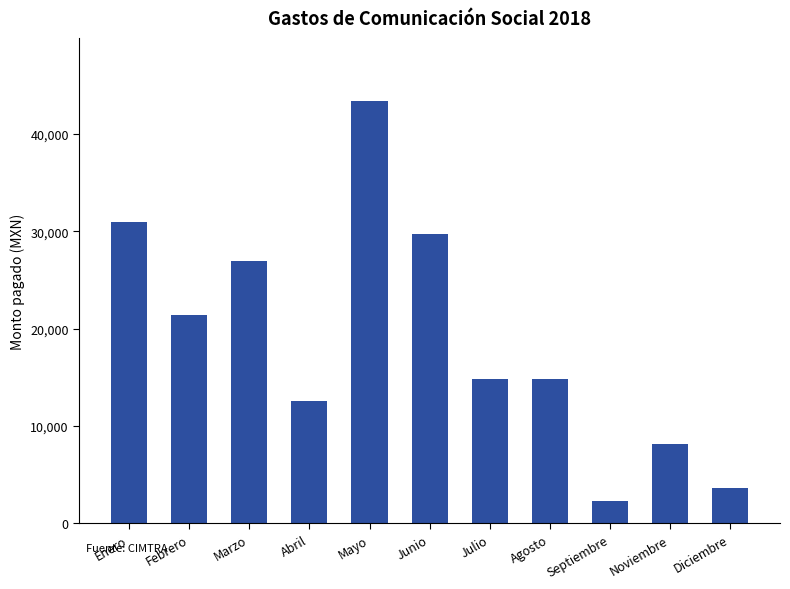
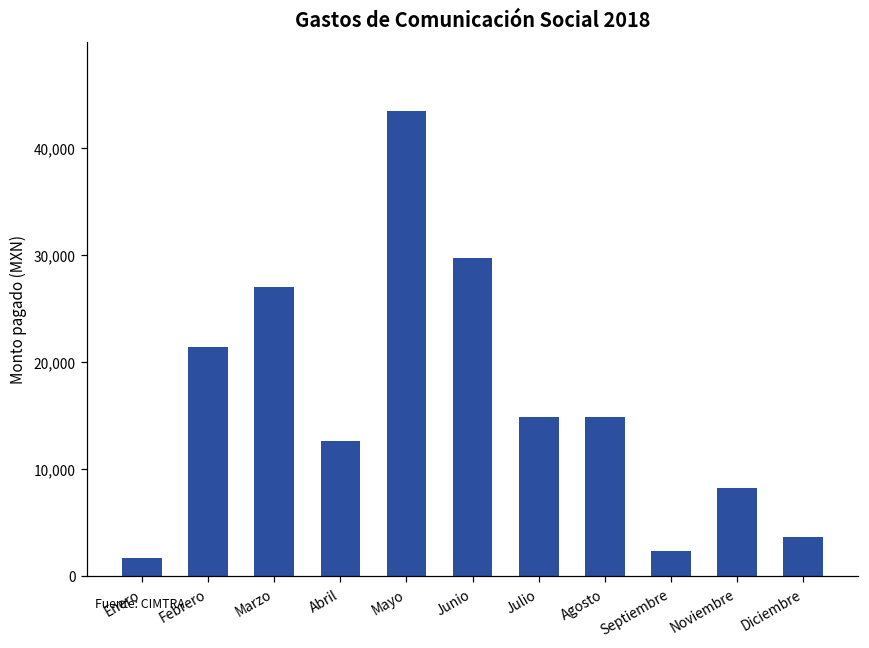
Enero: 31,000 -> 2,000
